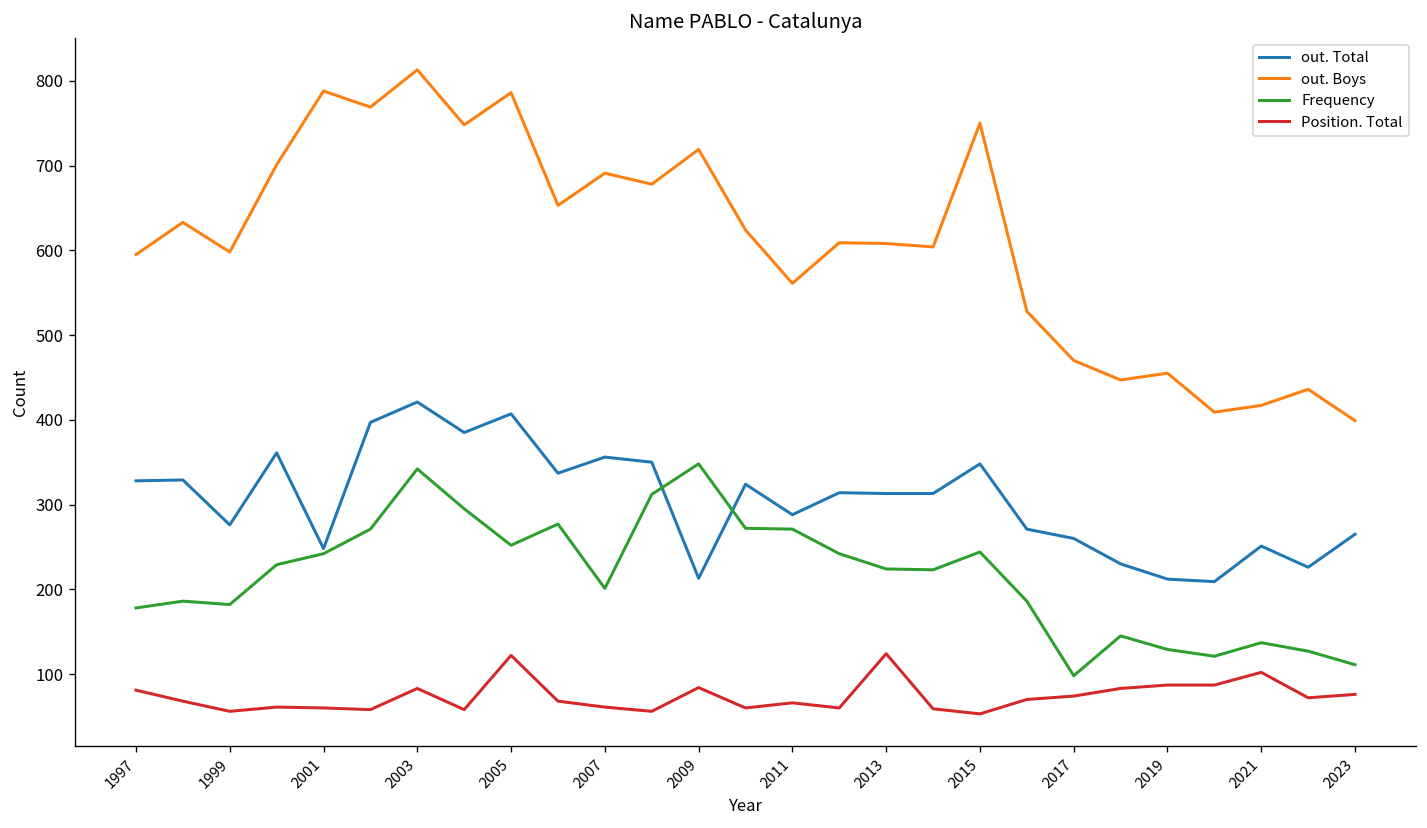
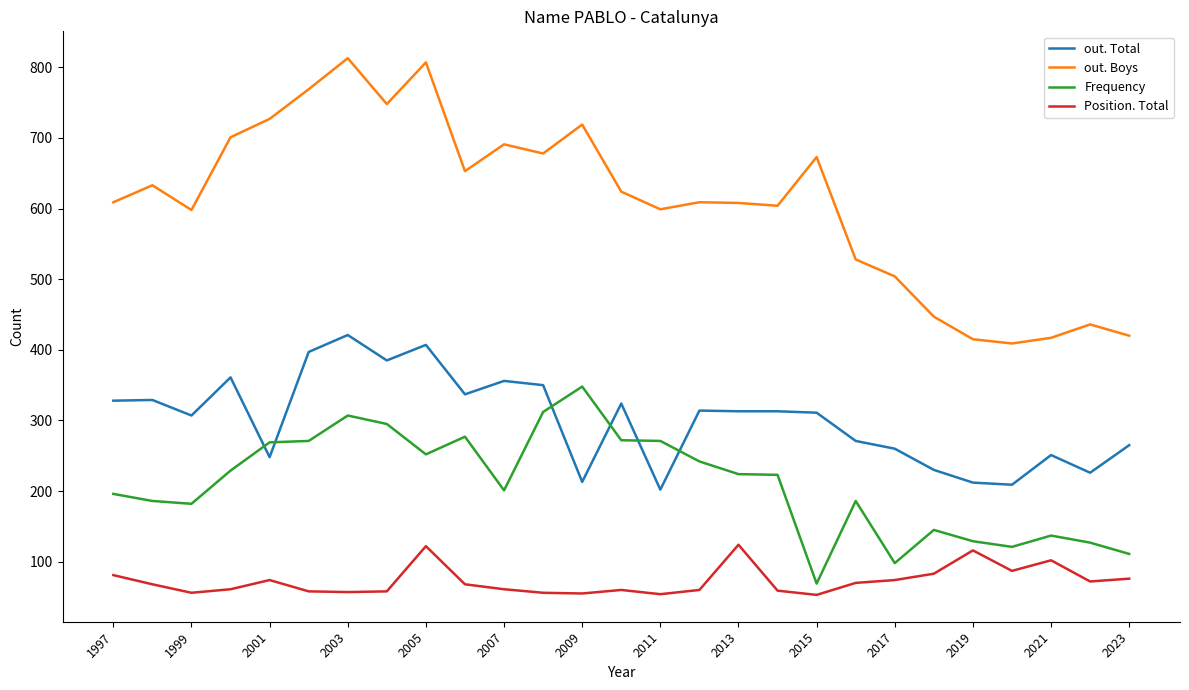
out. Boys, 1997: 600 -> 610
Frequency, 1997: 180 -> 200
out. Total, 1999: 280 -> 310
out. Boys, 2001: 790 -> 730
Frequency, 2001: 240 -> 270
Position. Total, 2001: 60 -> 70
Frequency, 2003: 340 -> 310
Position. Total, 2003: 80 -> 60
out. Boys, 2005: 790 -> 810
Position. Total, 2009: 80 -> 60
out. Total, 2011: 290 -> 200
out. Boys, 2011: 560 -> 600
Position. Total, 2011: 70 -> 50
out. Total, 2015: 350 -> 310
out. Boys, 2015: 750 -> 670
Frequency, 2015: 240 -> 70
out. Boys, 2017: 470 -> 500
out. Boys, 2019: 460 -> 420
Position. Total, 2019: 90 -> 120
out. Boys, 2023: 400 -> 420
